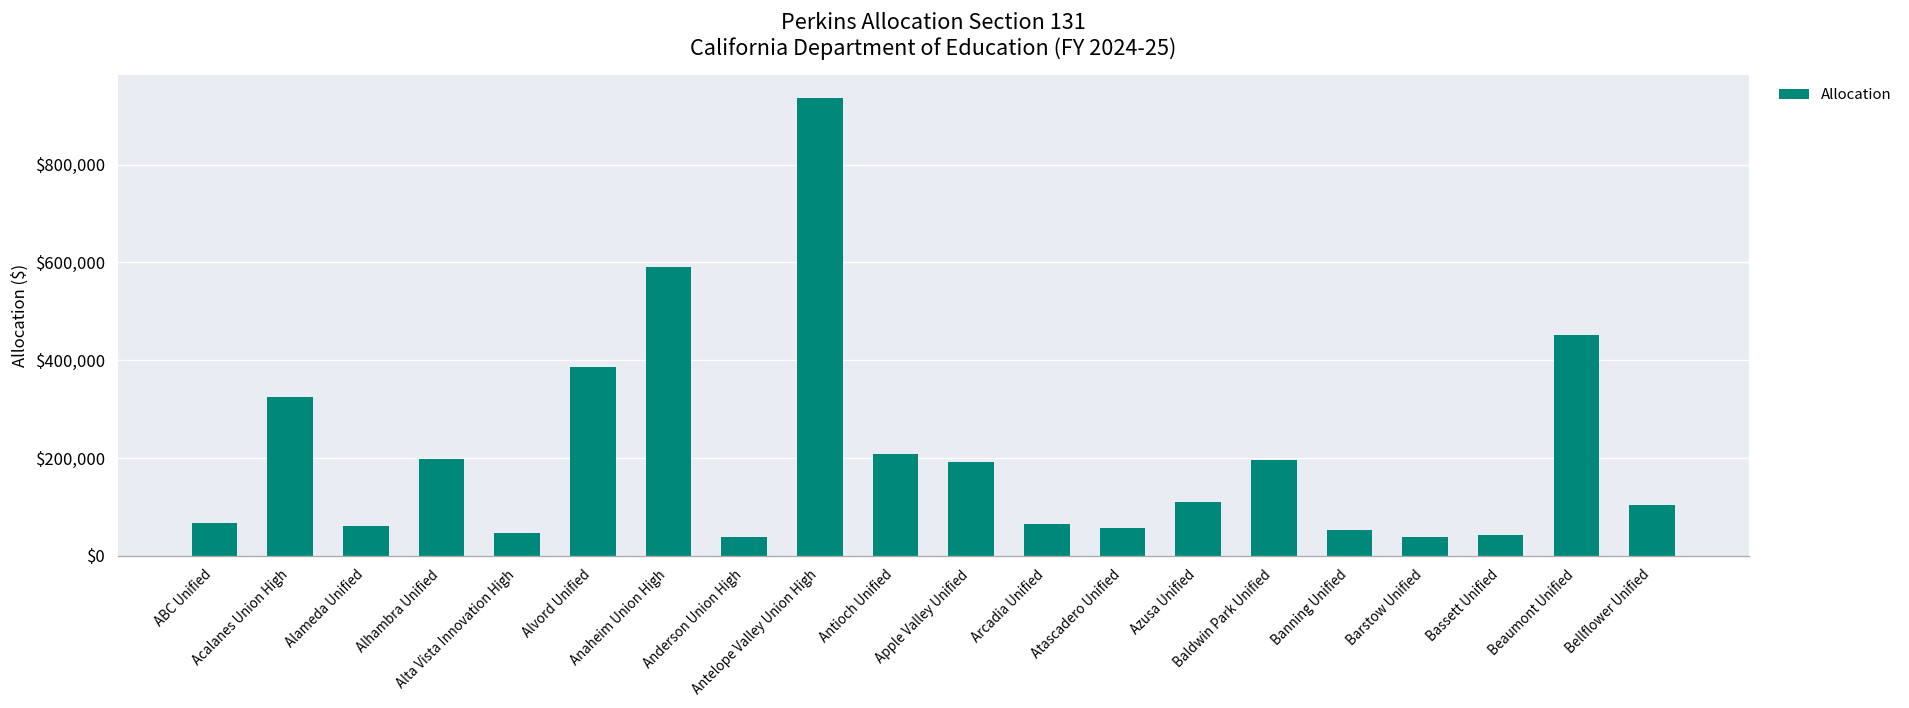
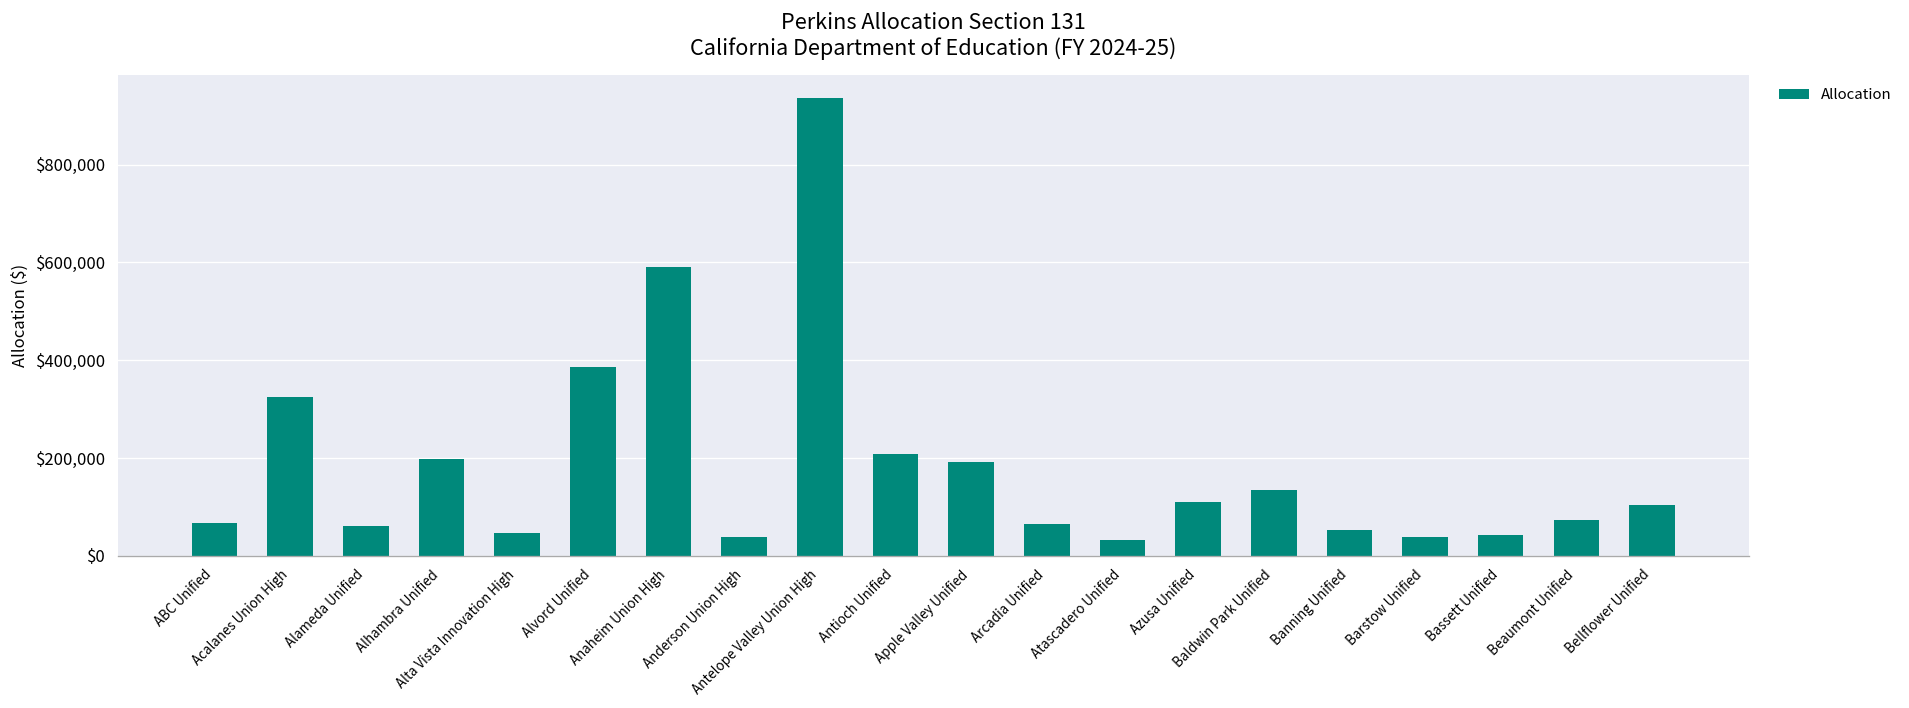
Atascadero Unified: $60,000 -> $30,000
Baldwin Park Unified: $200,000 -> $130,000
Beaumont Unified: $450,000 -> $70,000
